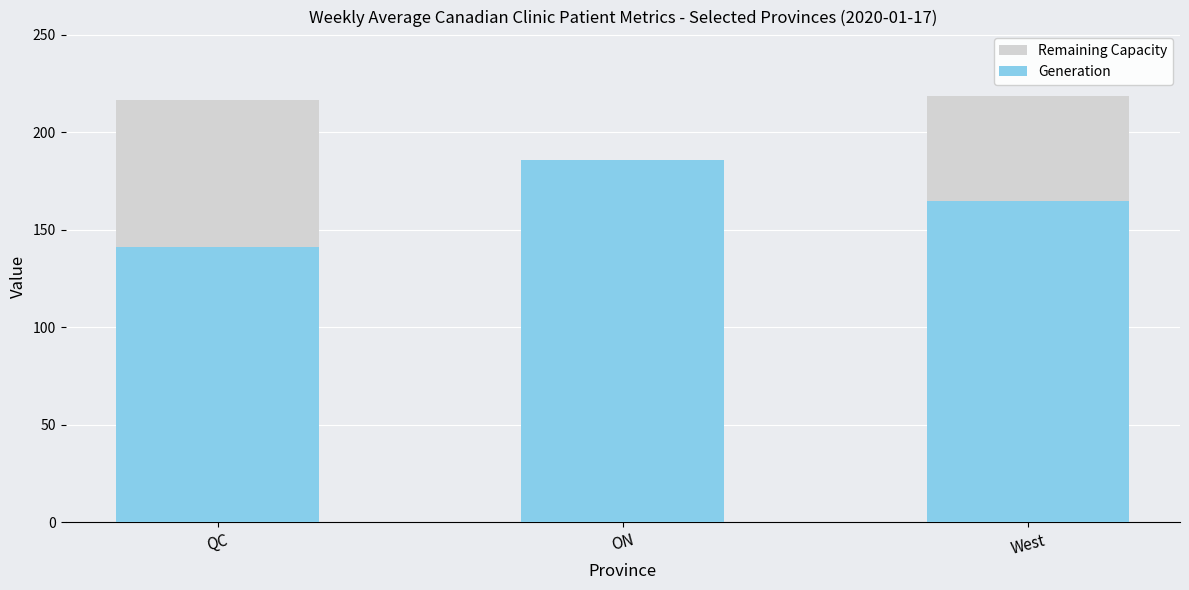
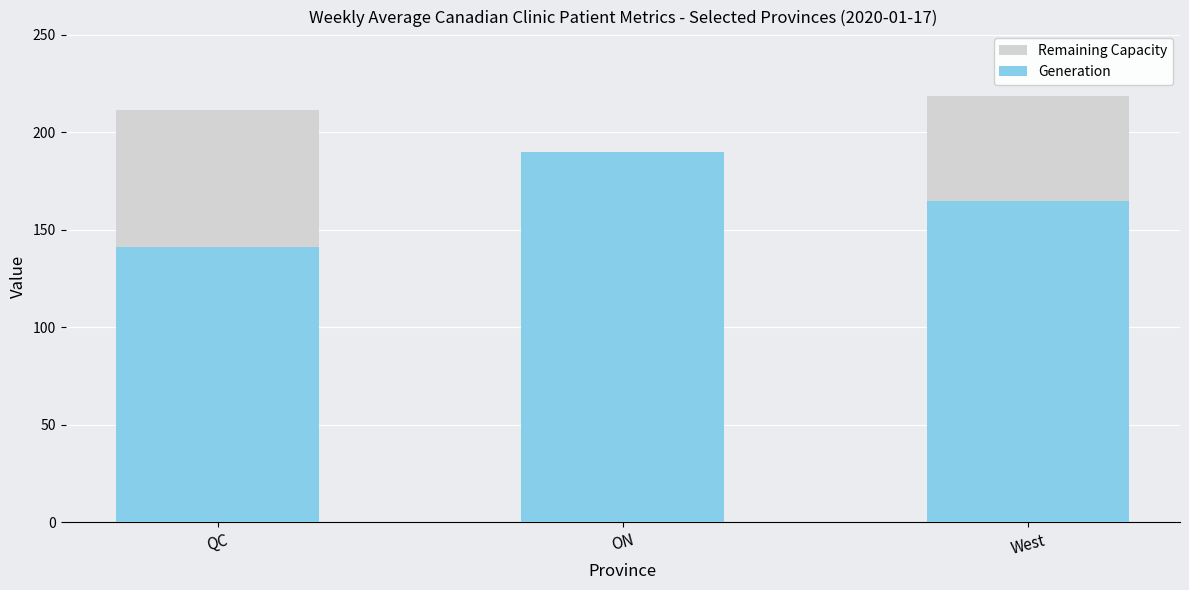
Remaining Capacity, QC: 216 -> 211
Generation, ON: 186 -> 190
